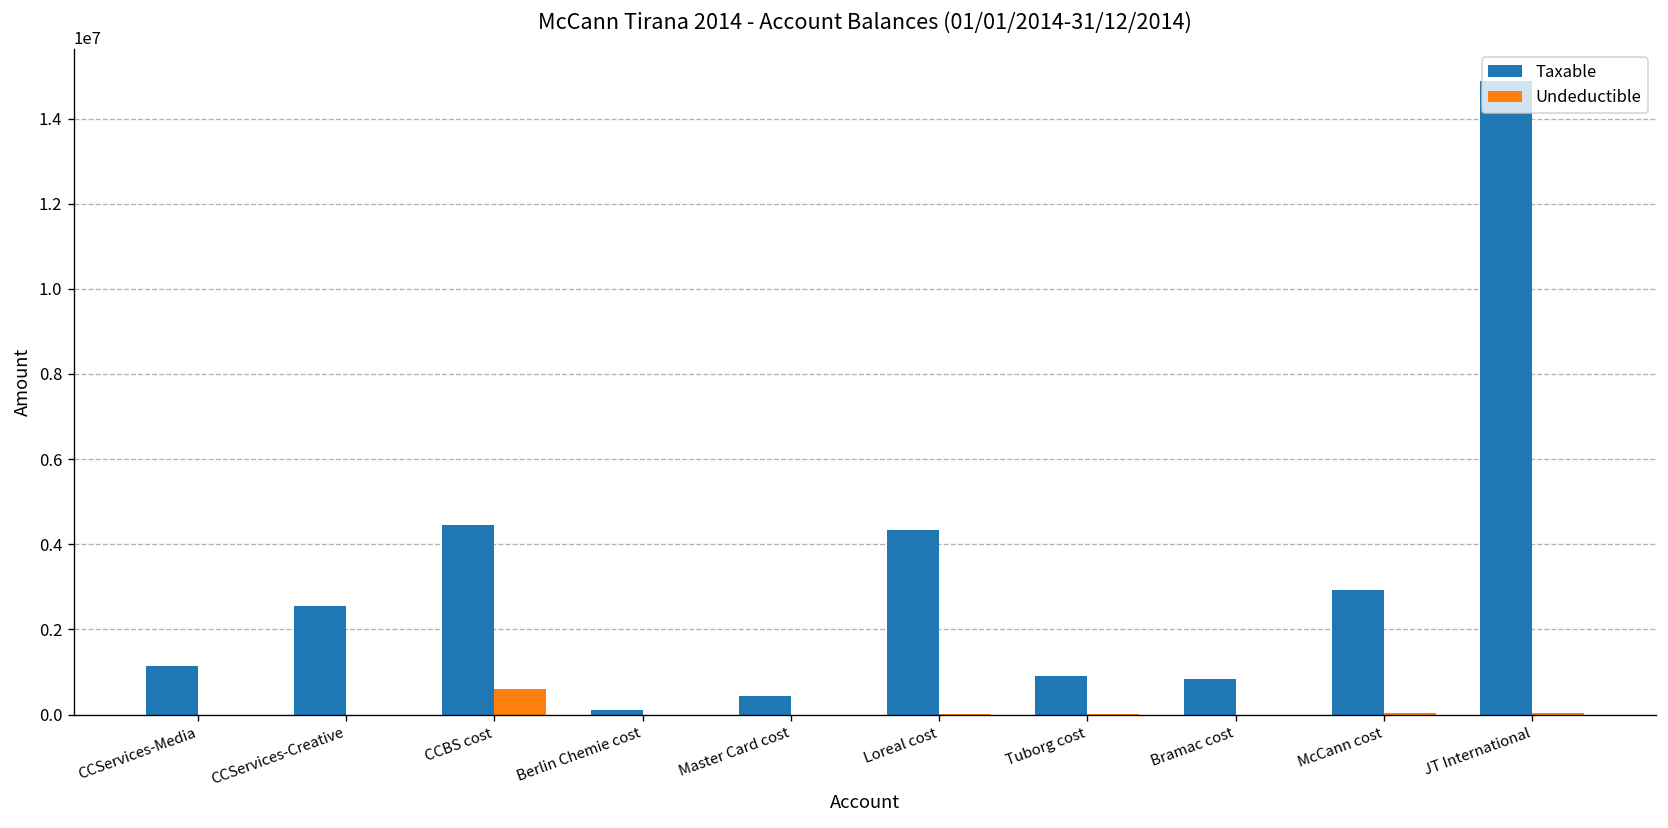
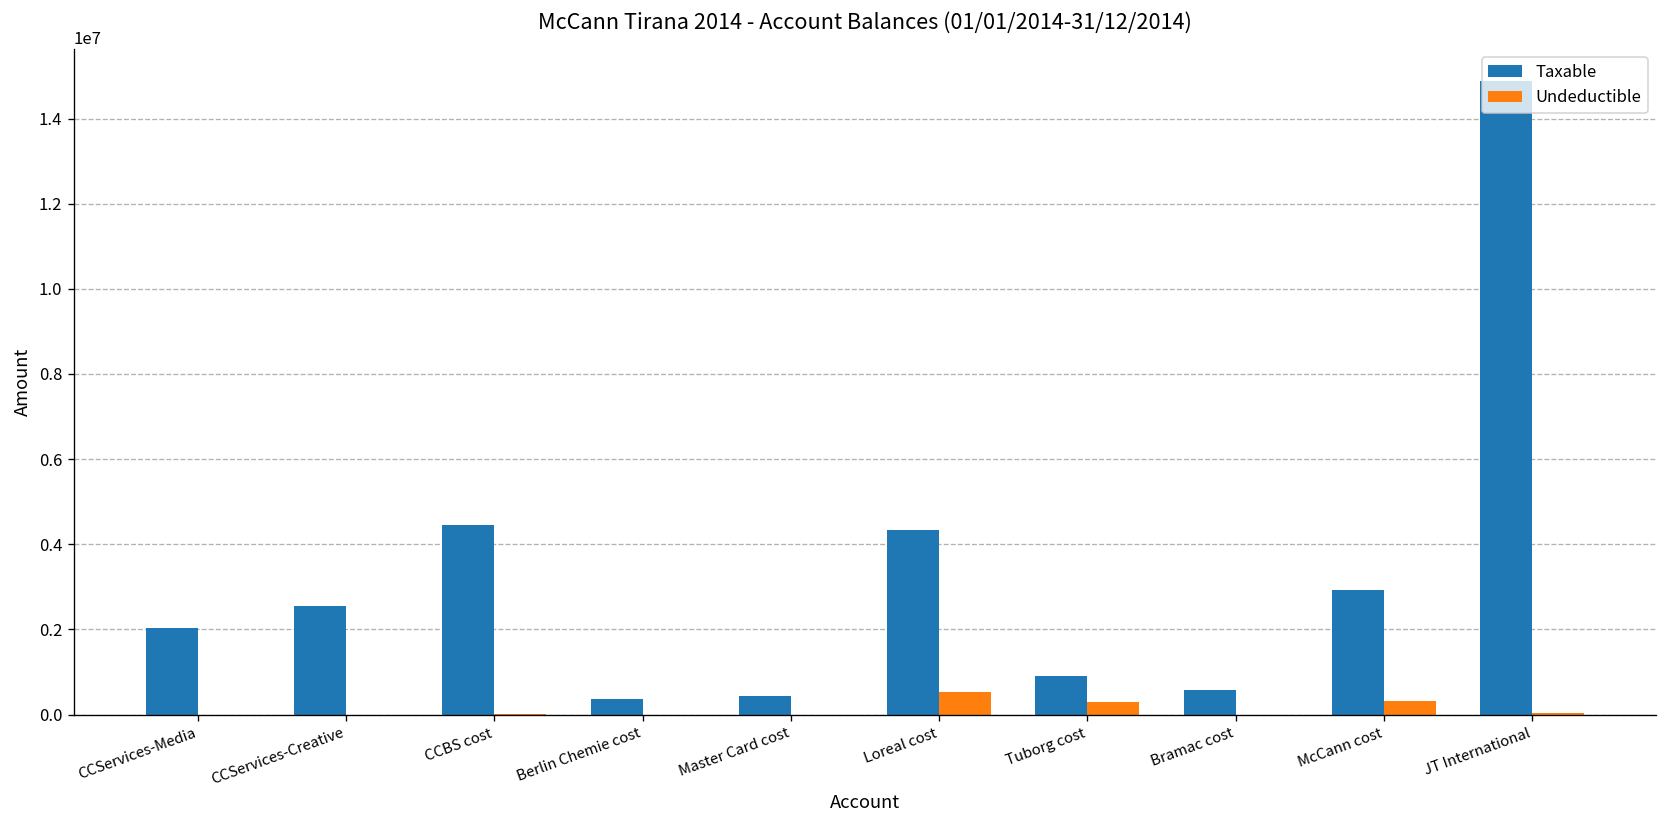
Taxable, CCServices-Media: 1100000 -> 2000000
Undeductible, CCBS cost: 600000 -> 0
Taxable, Berlin Chemie cost: 100000 -> 400000
Undeductible, Loreal cost: 0 -> 500000
Undeductible, Tuborg cost: 0 -> 300000
Taxable, Bramac cost: 800000 -> 600000
Undeductible, McCann cost: 0 -> 300000
